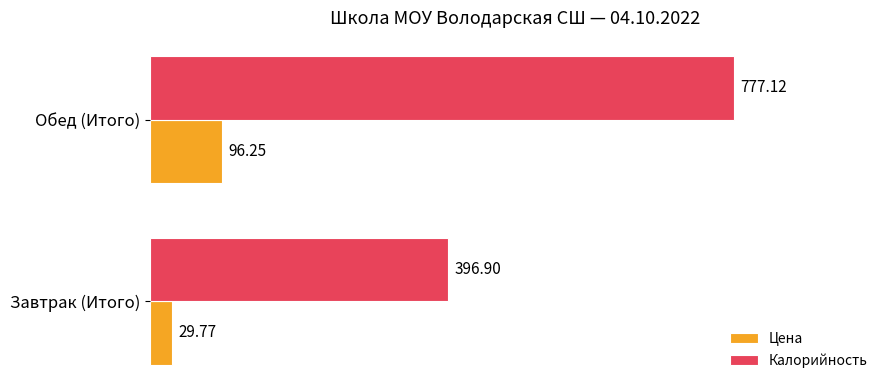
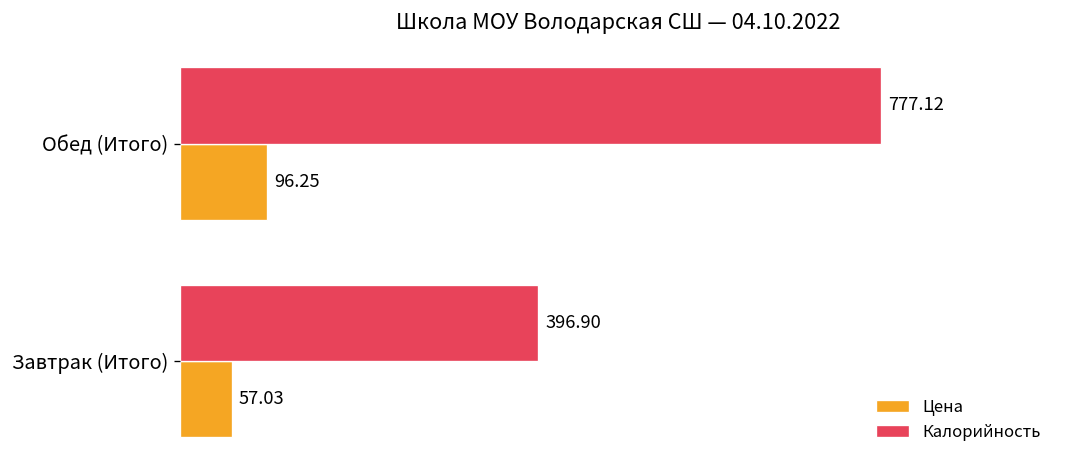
Цена, Завтрак (Итого): 29.77 -> 57.03
